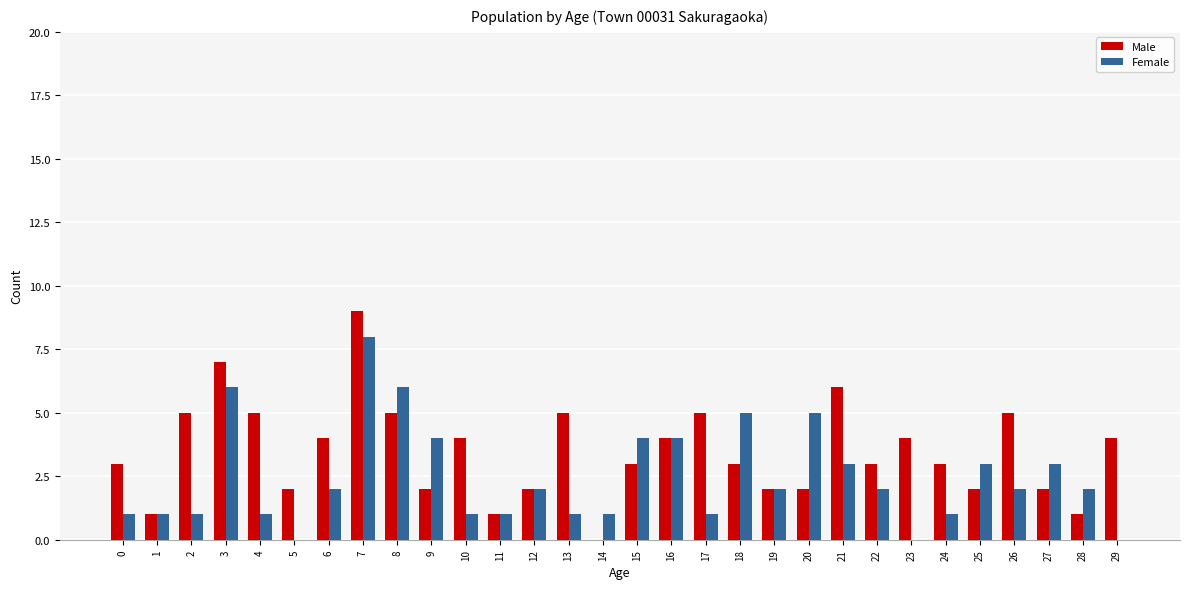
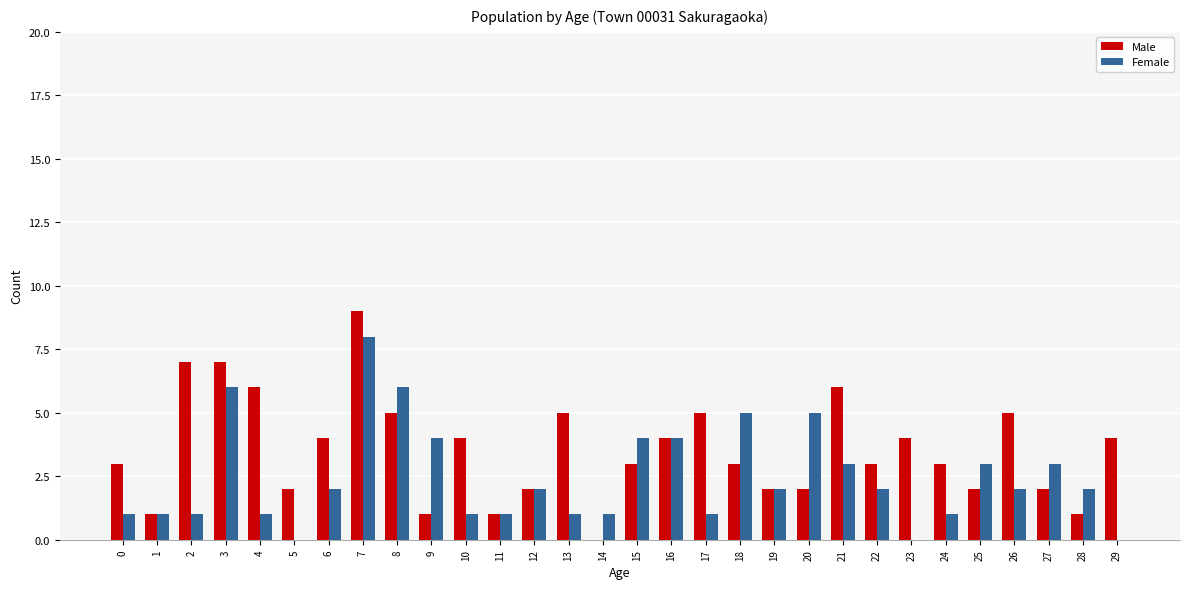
Male, 2: 5 -> 7
Male, 4: 5 -> 6
Male, 9: 2 -> 1
